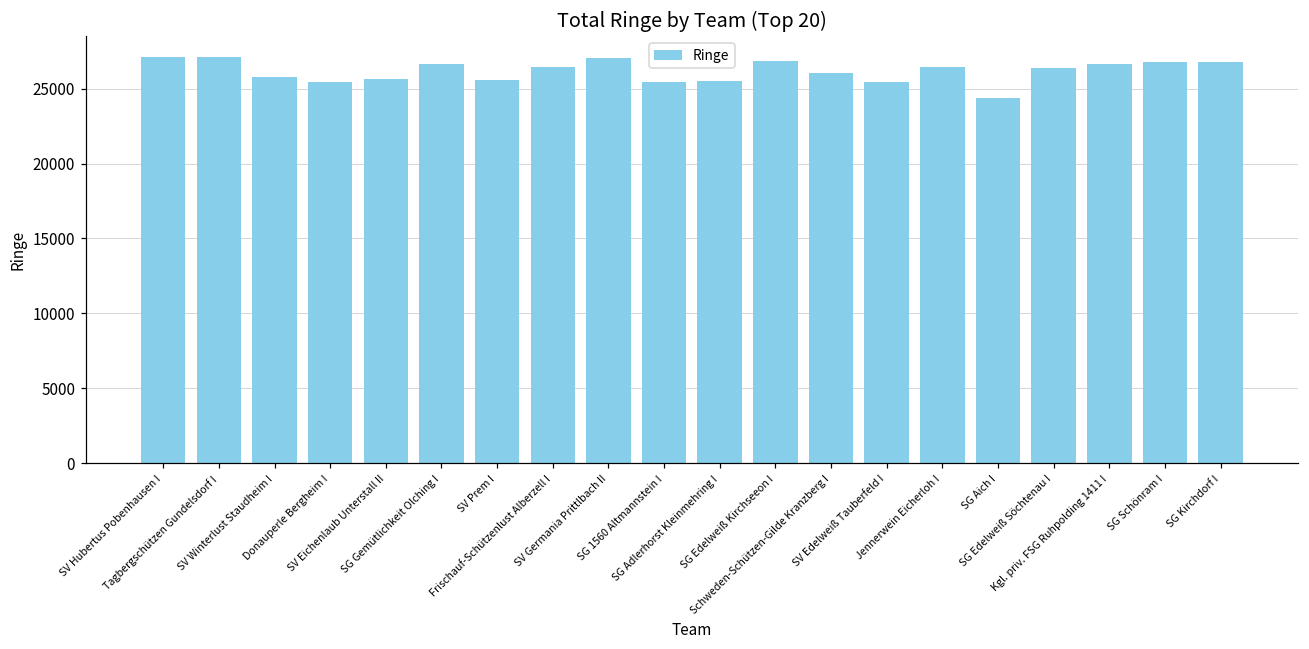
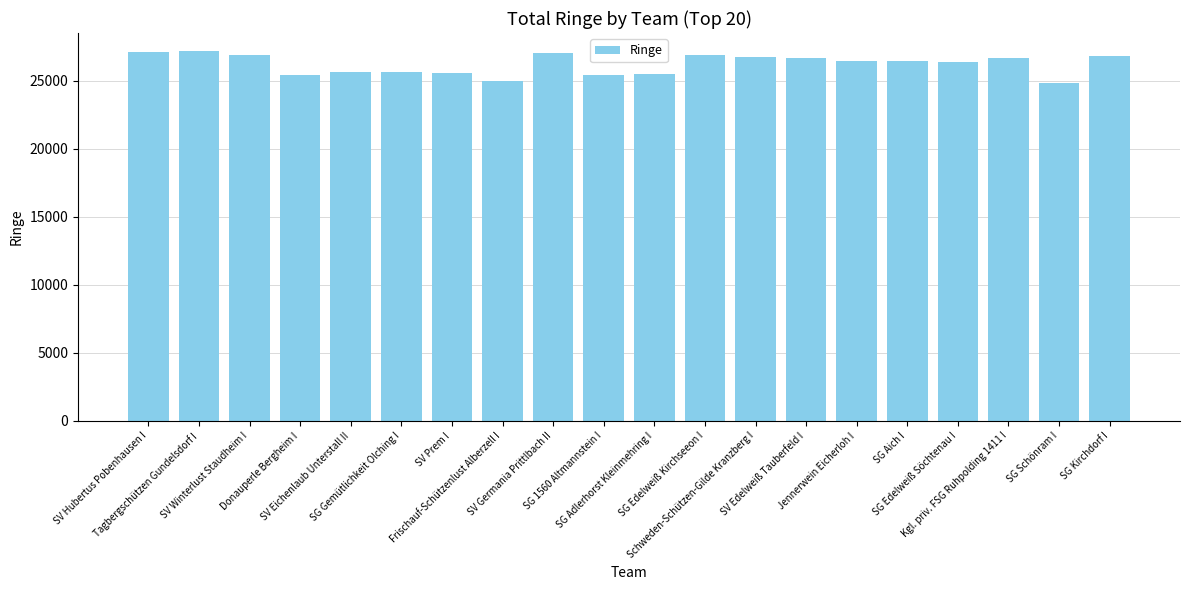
SV Winterlust Staudheim I: 25800 -> 26900
SG Gemütlichkeit Olching I: 26600 -> 25600
Frischauf-Schützenlust Alberzell I: 26500 -> 25000
Schweden-Schützen-Gilde Kranzberg I: 26000 -> 26800
SV Edelweiß Tauberfeld I: 25400 -> 26700
SG Aich I: 24400 -> 26400
SG Schönram I: 26800 -> 24800
